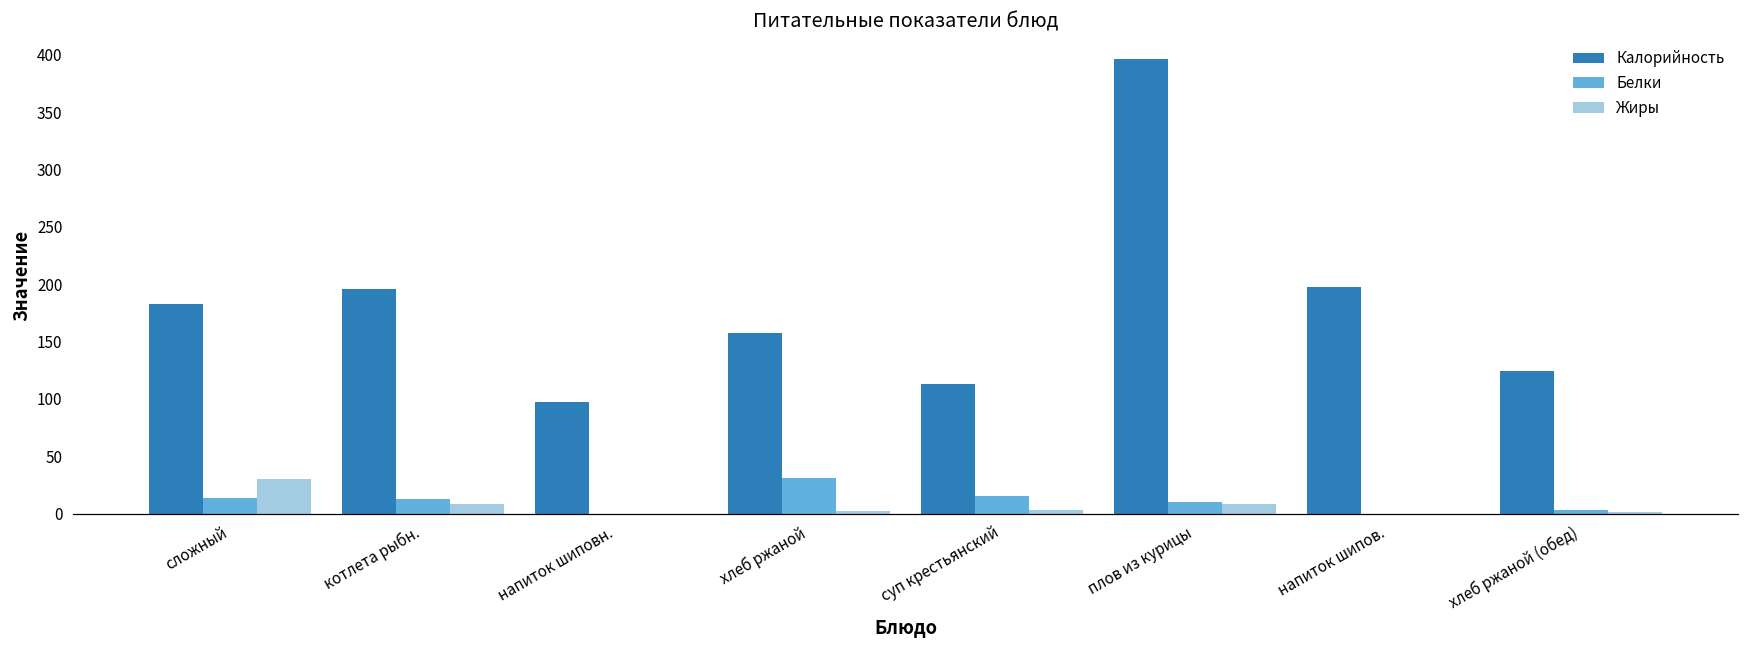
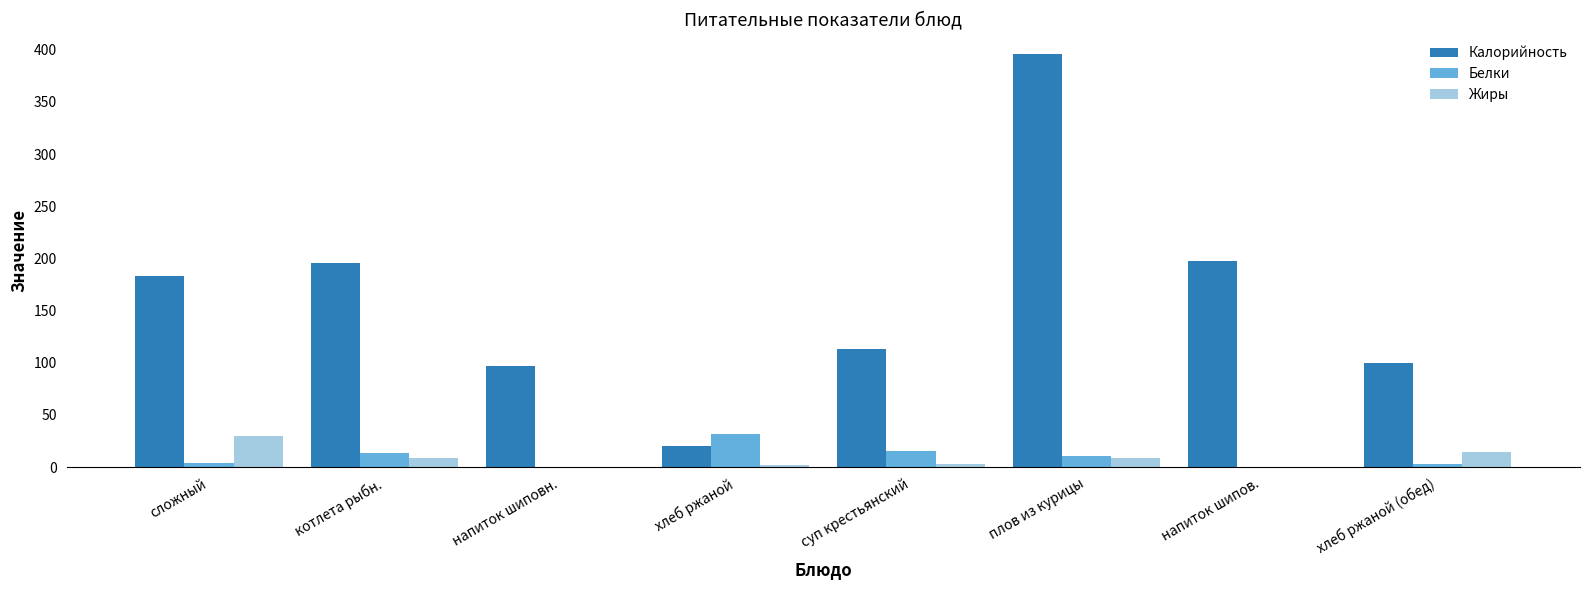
Белки, сложный: 14 -> 4
Калорийность, хлеб ржаной: 157 -> 21
Калорийность, хлеб ржаной (обед): 125 -> 100
Жиры, хлеб ржаной (обед): 1 -> 15
